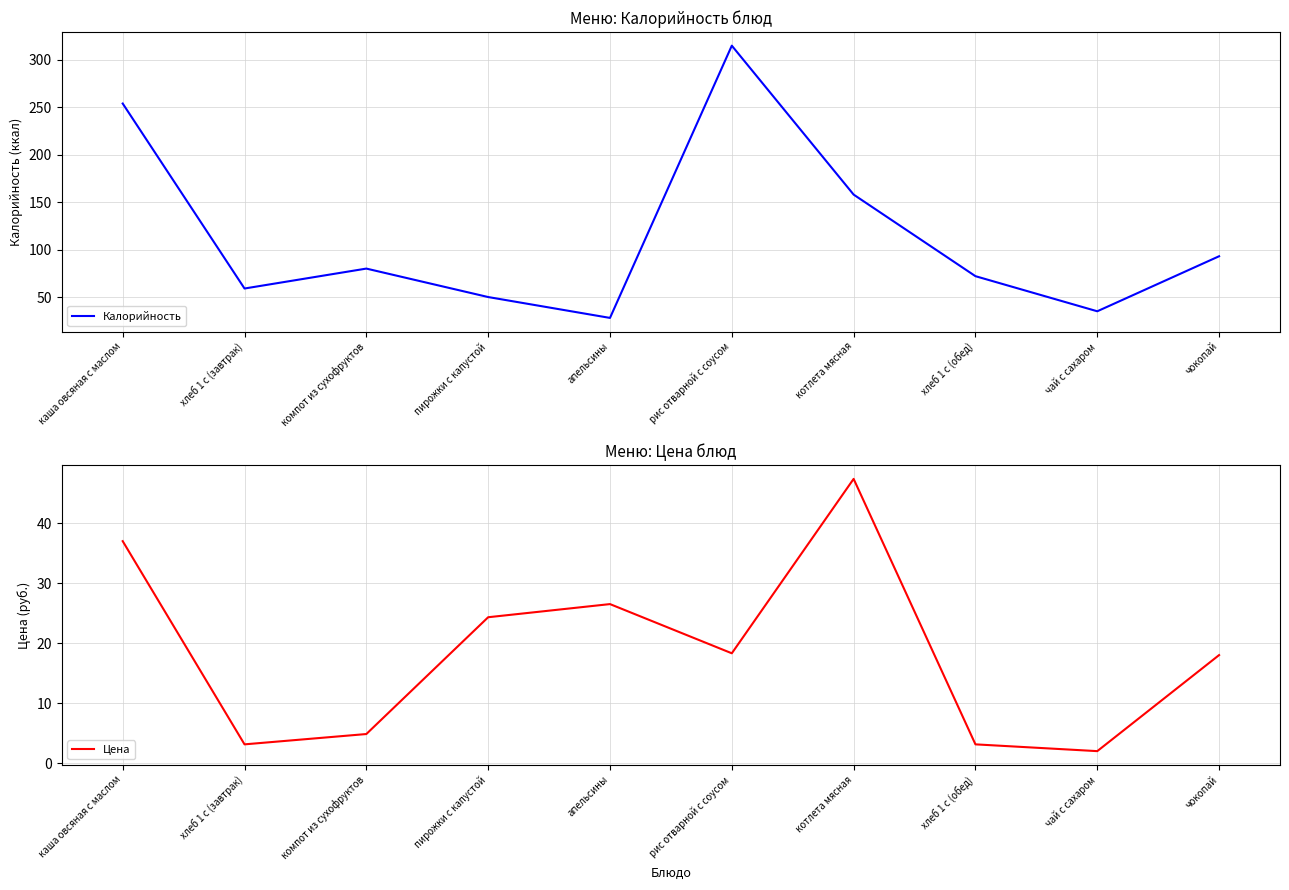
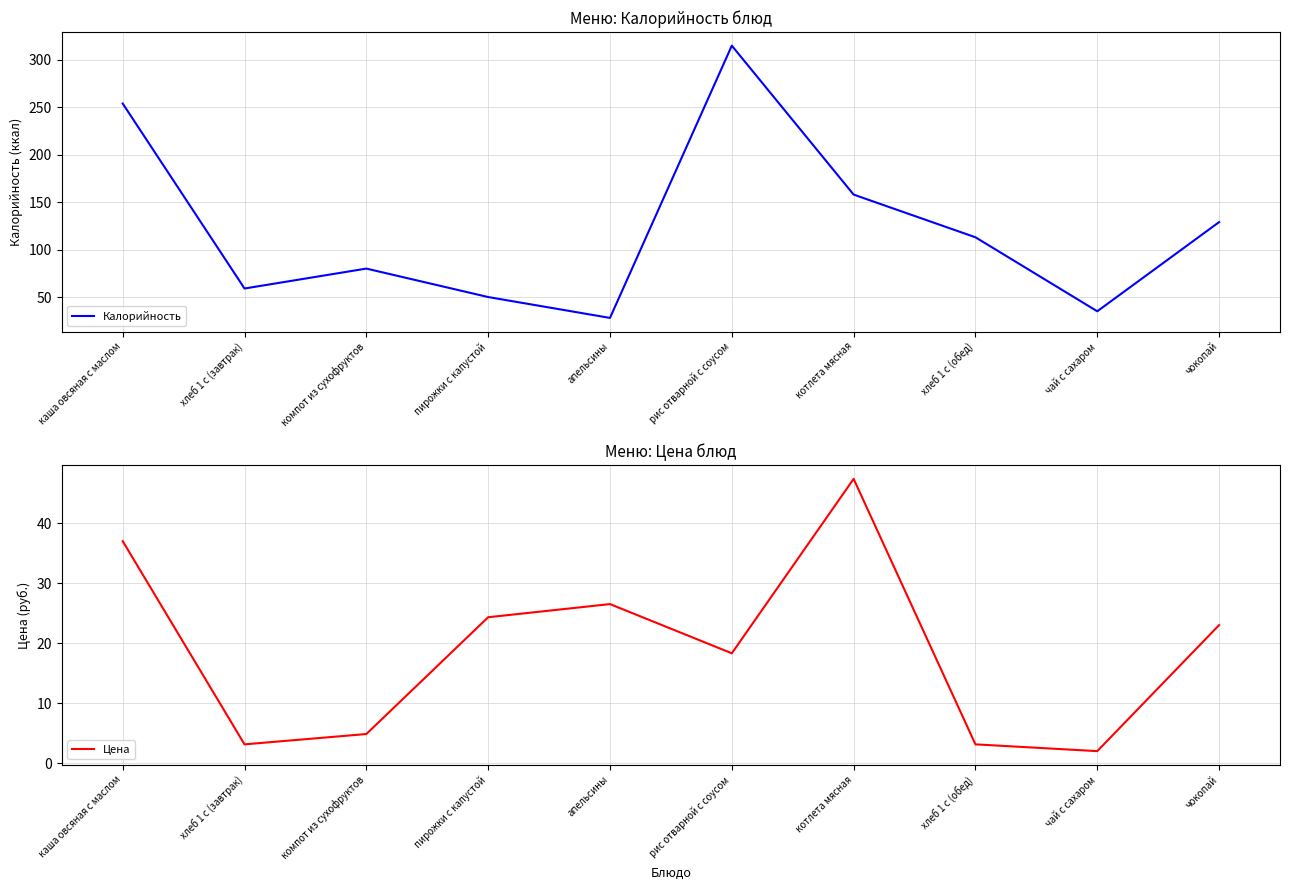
Меню: Калорийность блюд, хлеб 1 с (обед): 70 -> 110
Меню: Калорийность блюд, чокопай: 90 -> 130
Меню: Цена блюд, чокопай: 18 -> 23
